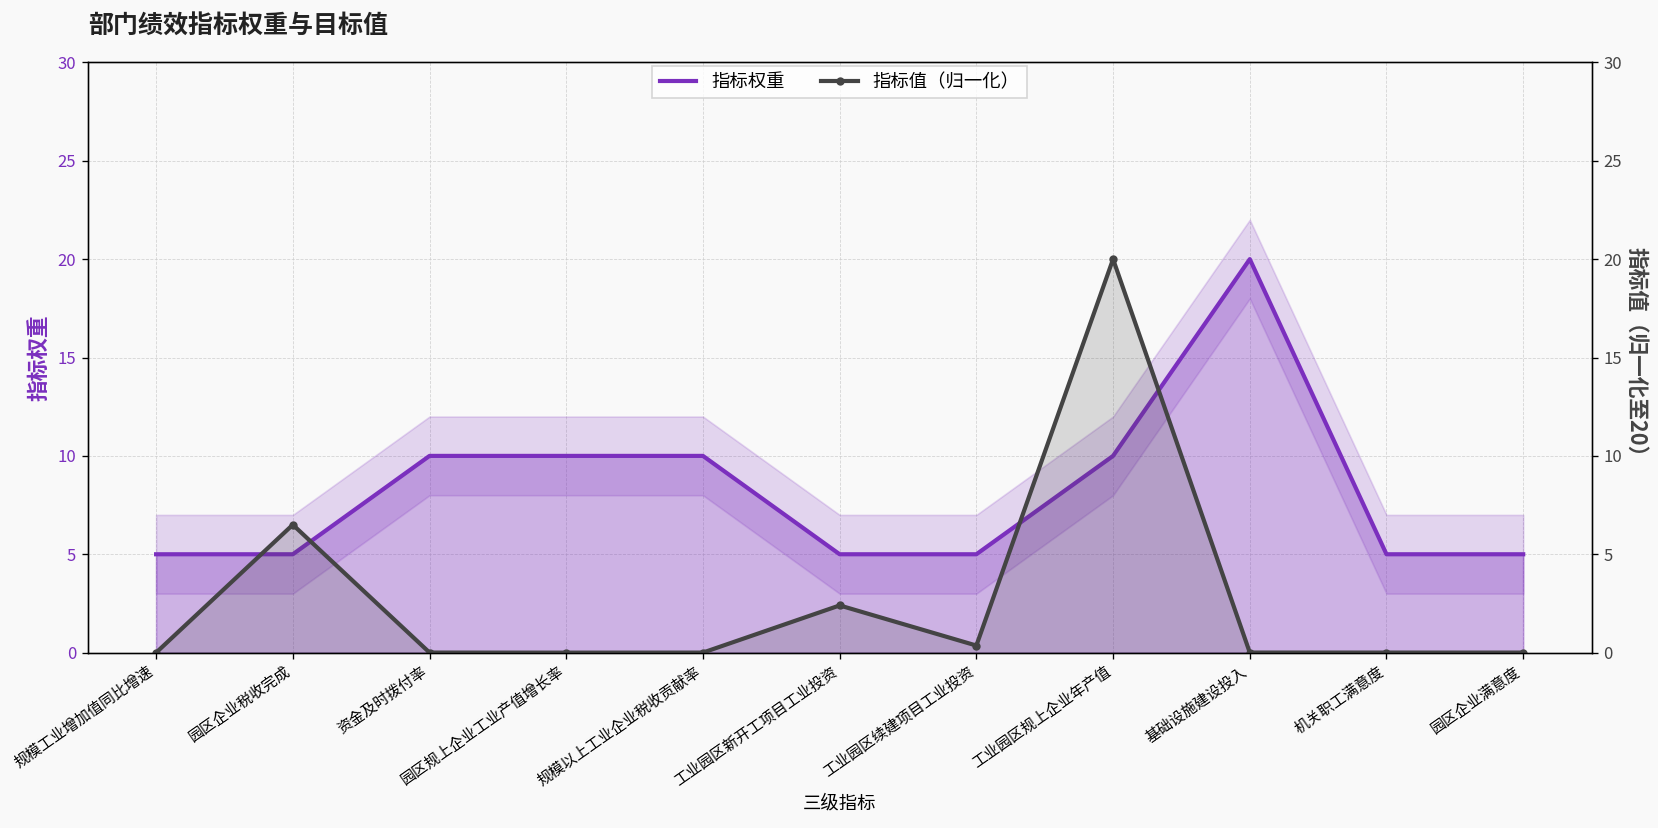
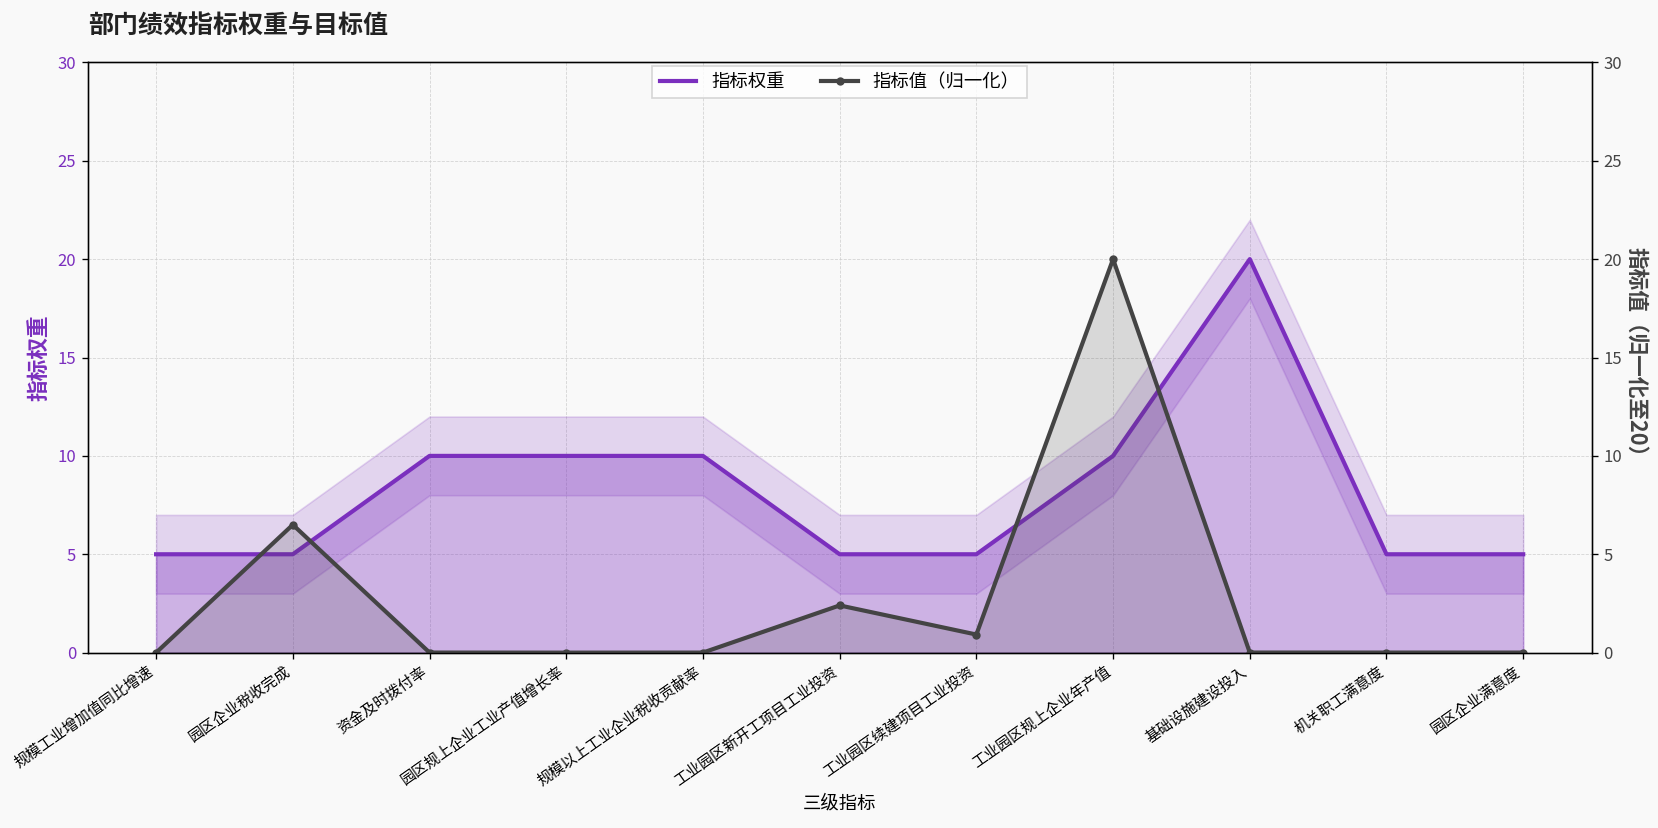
指标值（归一化）, 工业园区续建项目工业投资: 0.4 -> 0.9
